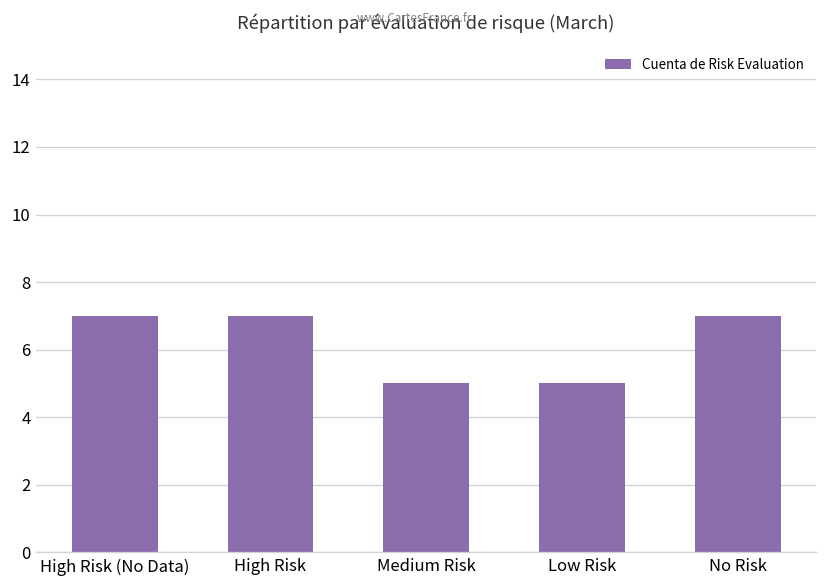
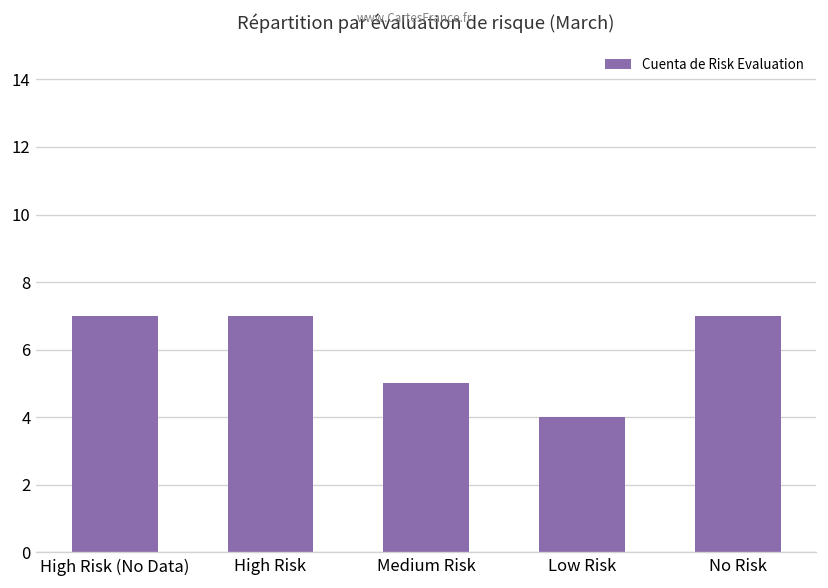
Low Risk: 5 -> 4
